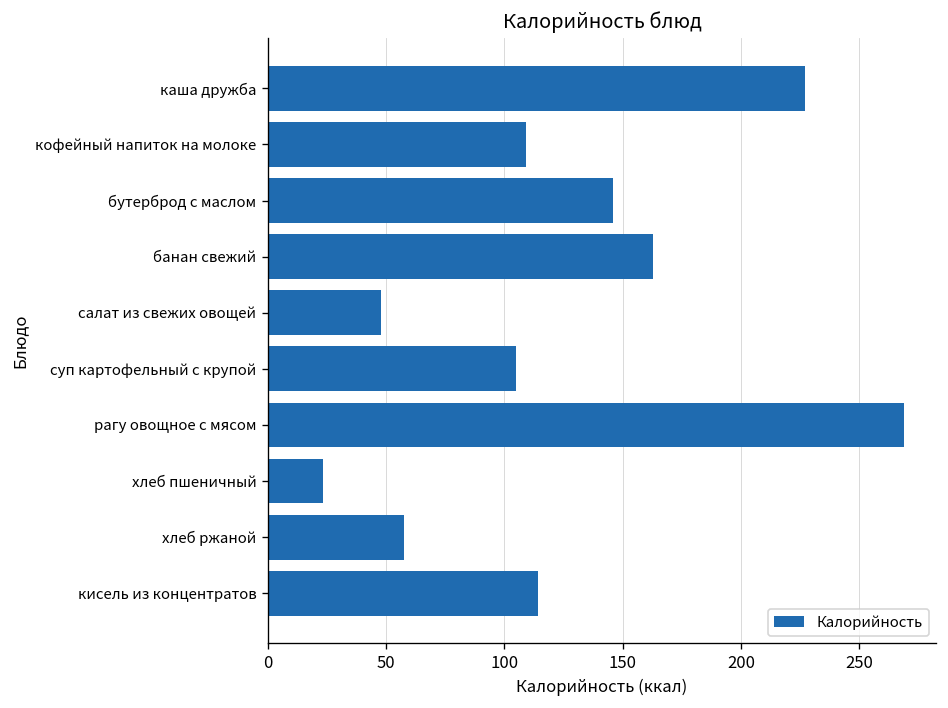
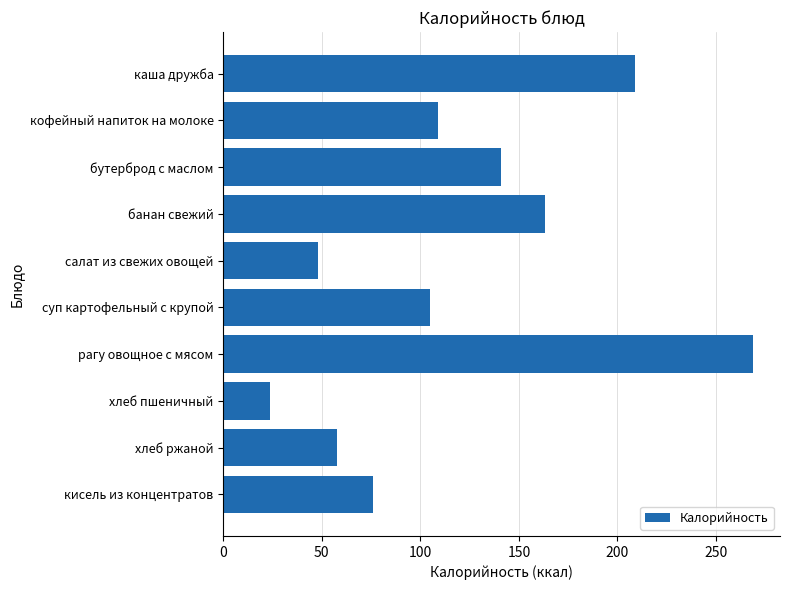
каша дружба: 227 -> 209
бутерброд с маслом: 146 -> 141
кисель из концентратов: 114 -> 76
